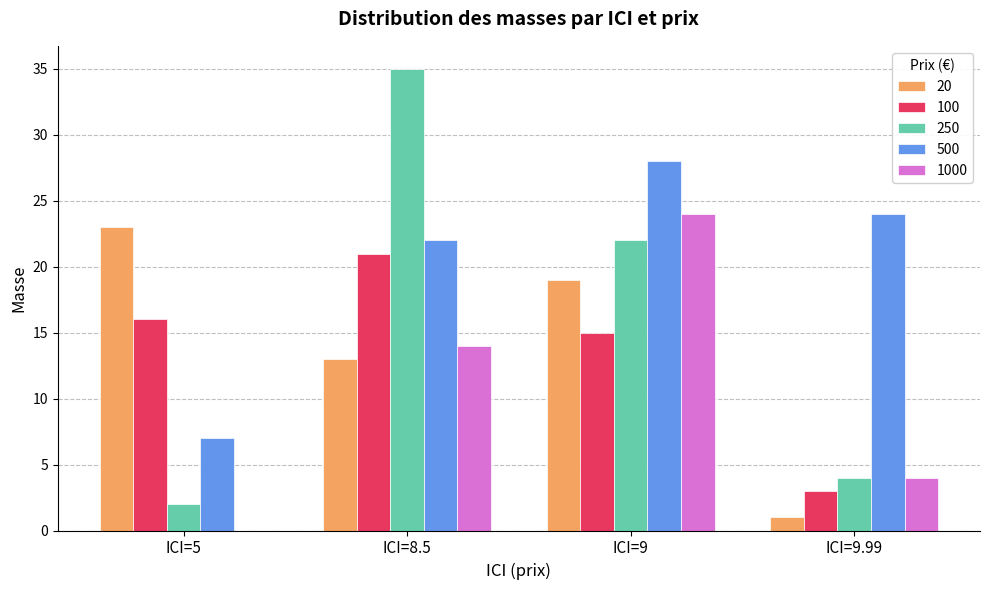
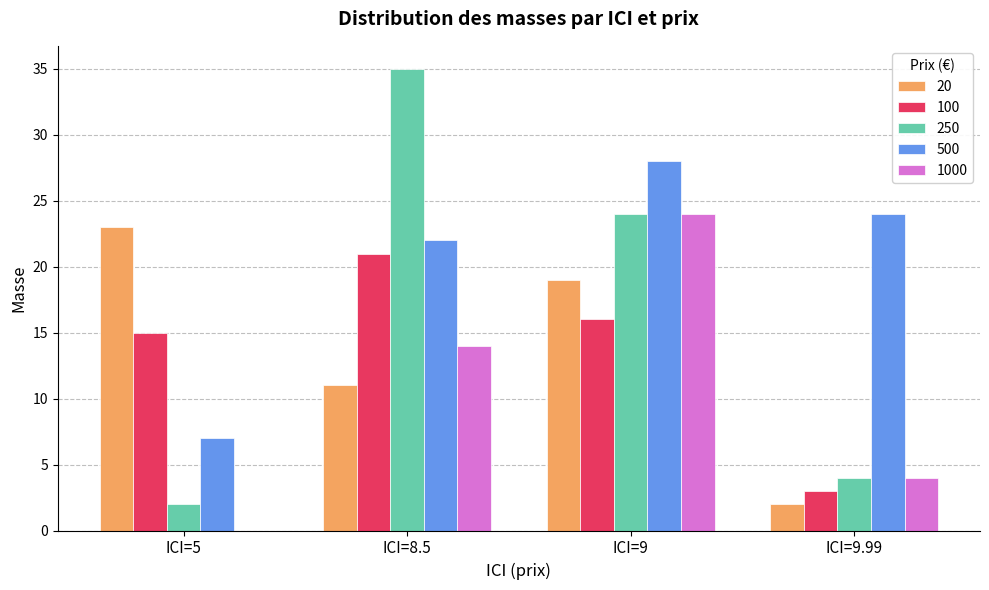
100, ICI=5: 16 -> 15
20, ICI=8.5: 13 -> 11
100, ICI=9: 15 -> 16
250, ICI=9: 22 -> 24
20, ICI=9.99: 1 -> 2
